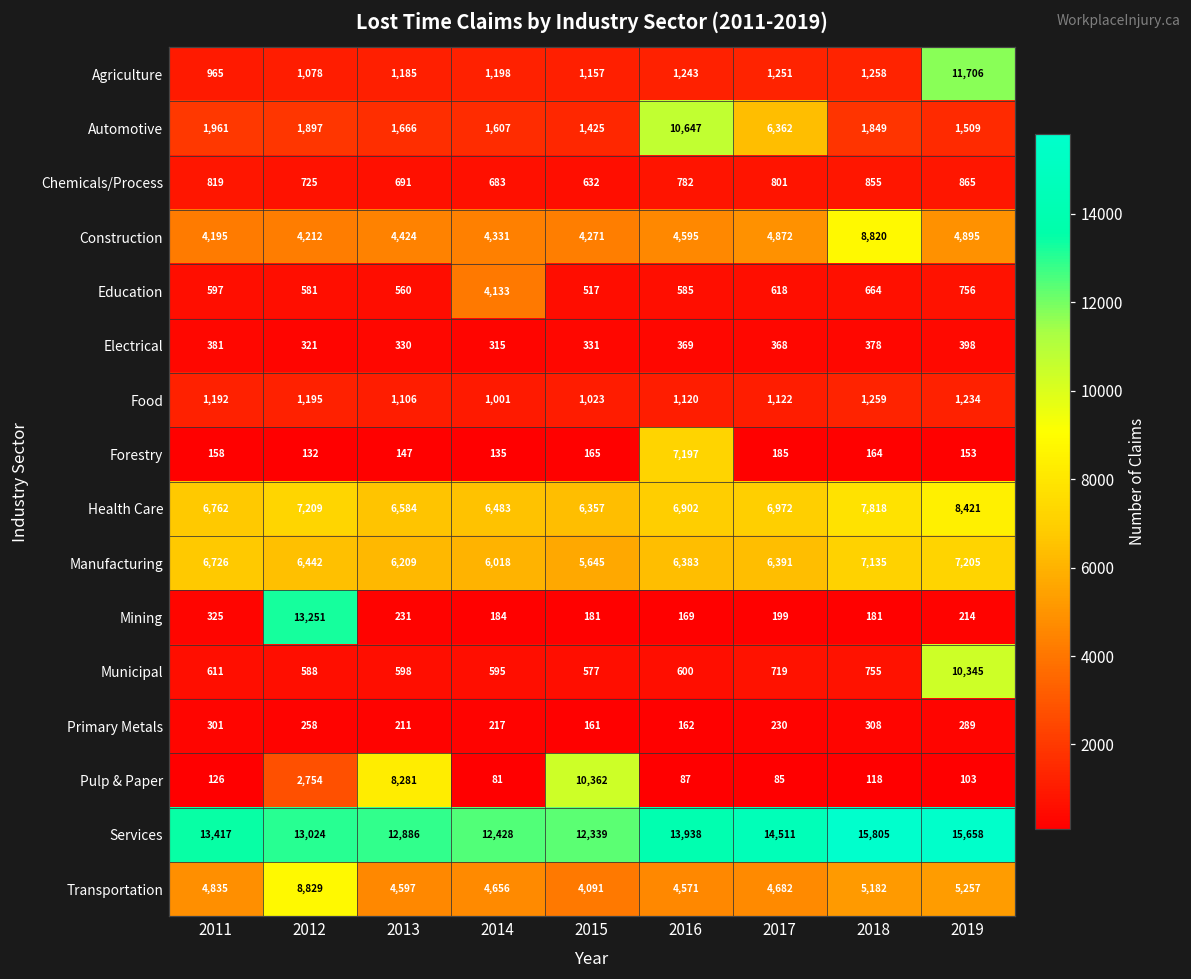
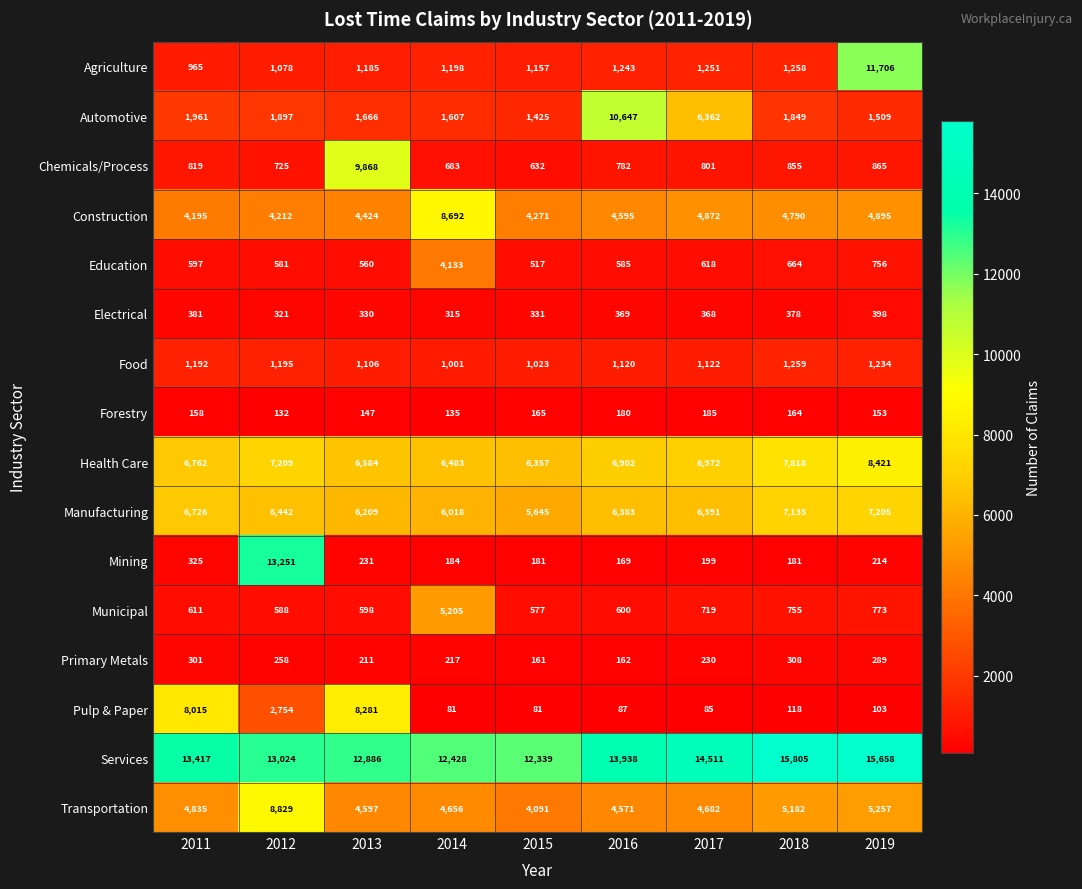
Chemicals/Process, 2013: 691 -> 9,868
Construction, 2014: 4,331 -> 8,692
Construction, 2018: 8,820 -> 4,790
Forestry, 2016: 7,197 -> 180
Municipal, 2014: 595 -> 5,205
Municipal, 2019: 10,345 -> 773
Pulp & Paper, 2011: 126 -> 8,015
Pulp & Paper, 2015: 10,362 -> 81
